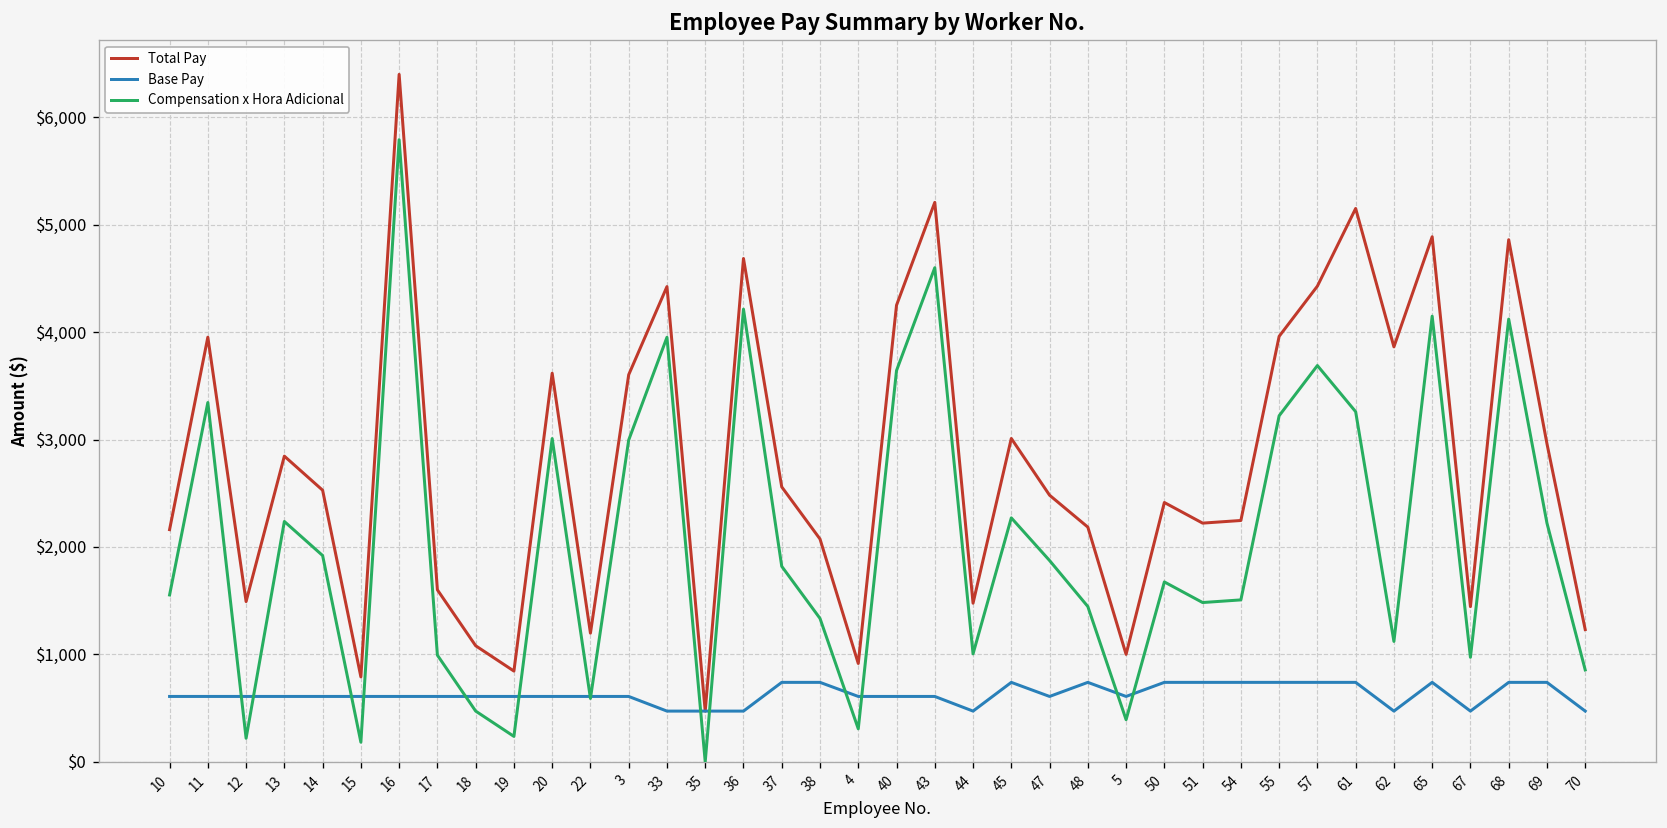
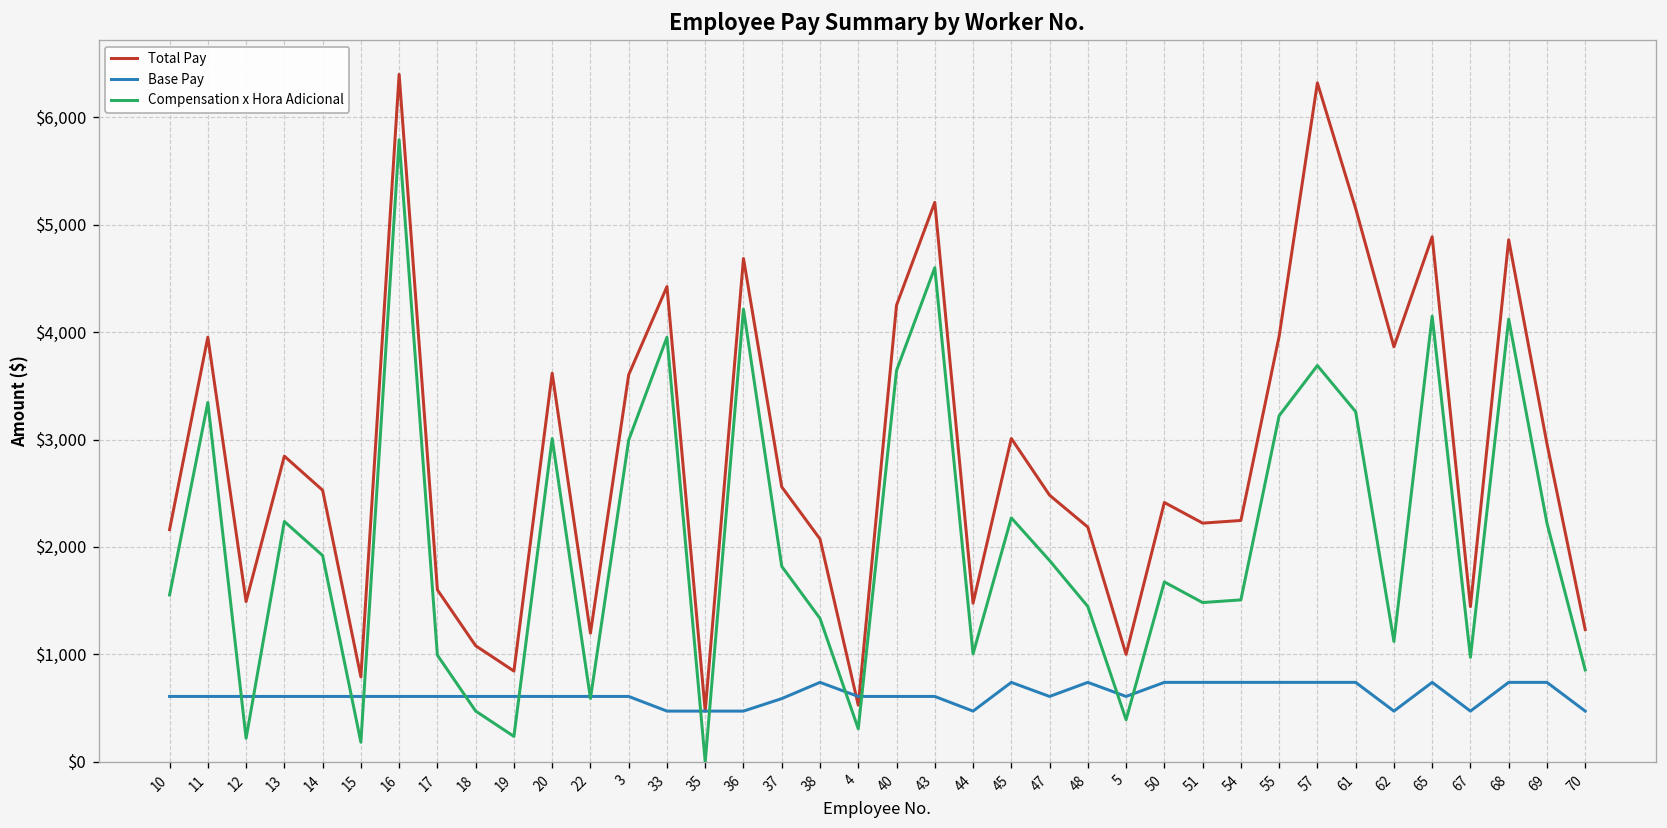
Base Pay, 37: $700 -> $600
Total Pay, 4: $900 -> $500
Total Pay, 57: $4,400 -> $6,300
